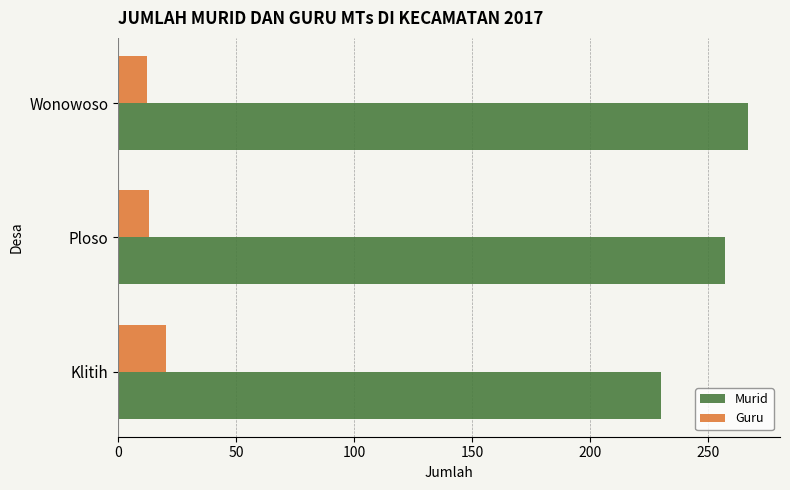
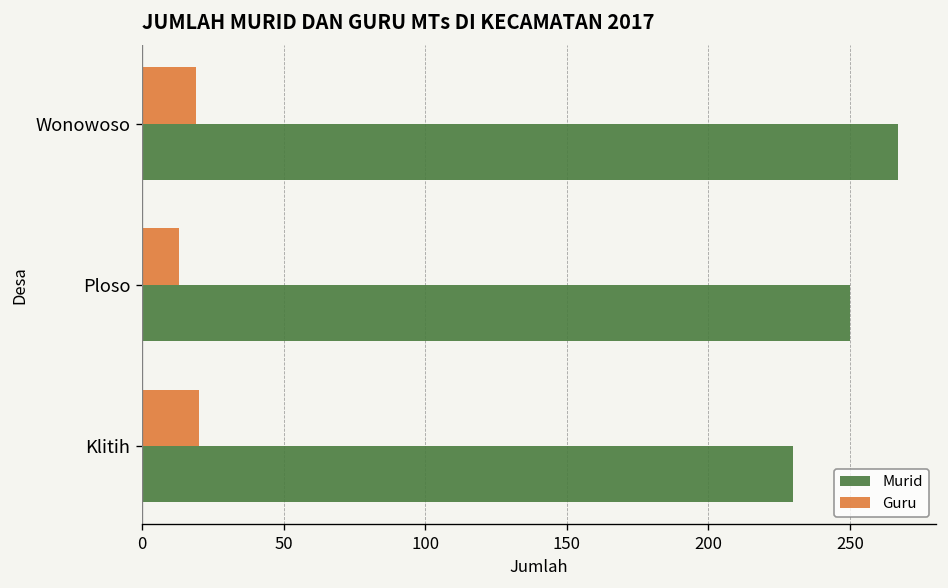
Guru, Wonowoso: 12 -> 19
Murid, Ploso: 257 -> 250
